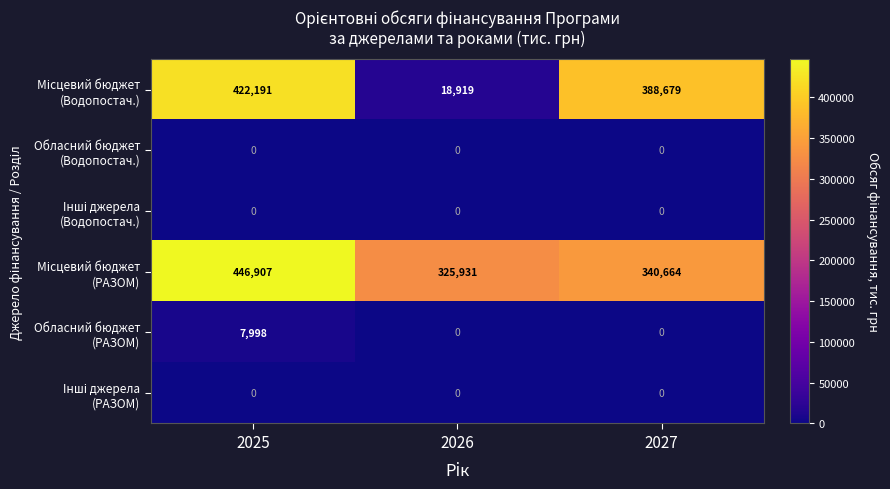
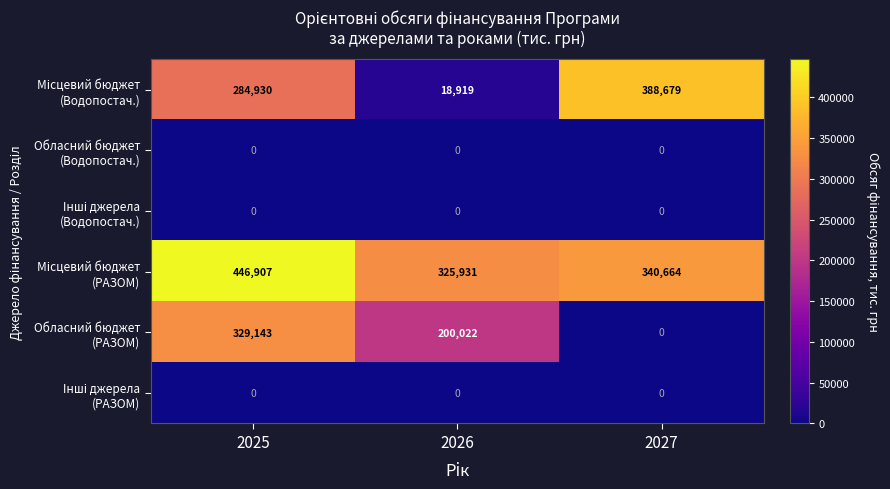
Місцевий бюджет (Водопостач.), 2025: 422,191 -> 284,930
Обласний бюджет (РАЗОМ), 2025: 7,998 -> 329,143
Обласний бюджет (РАЗОМ), 2026: 0 -> 200,022
